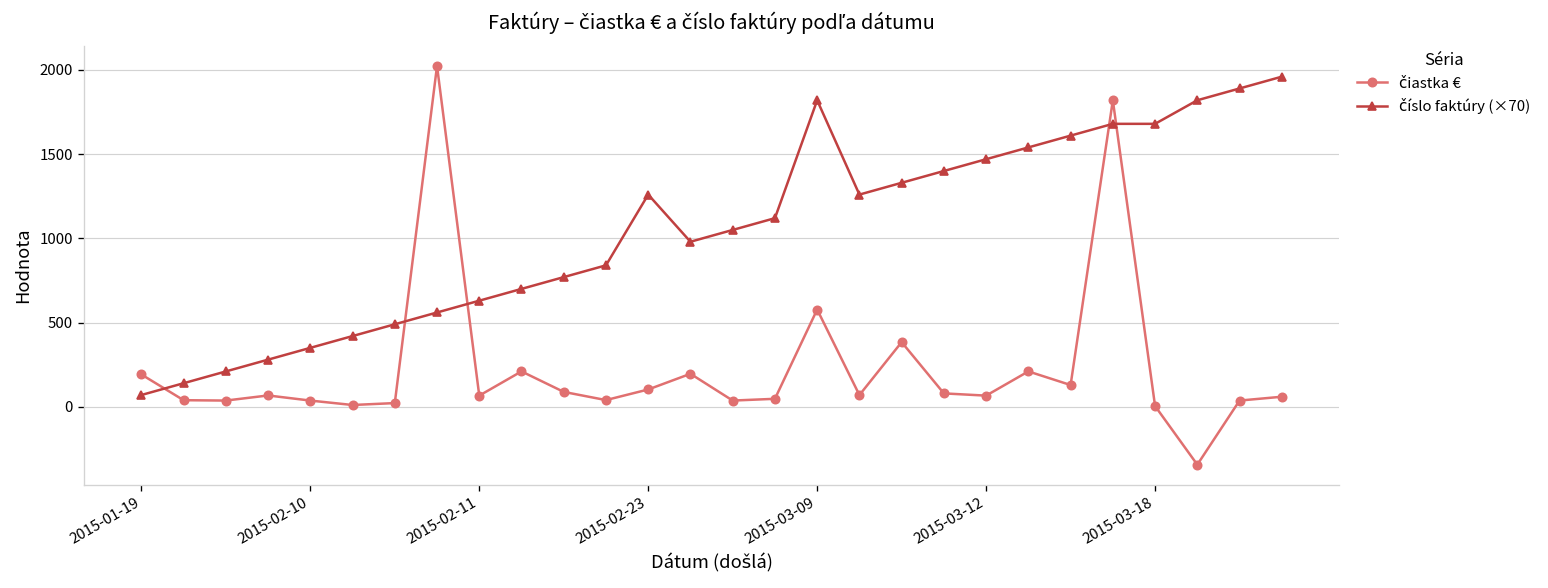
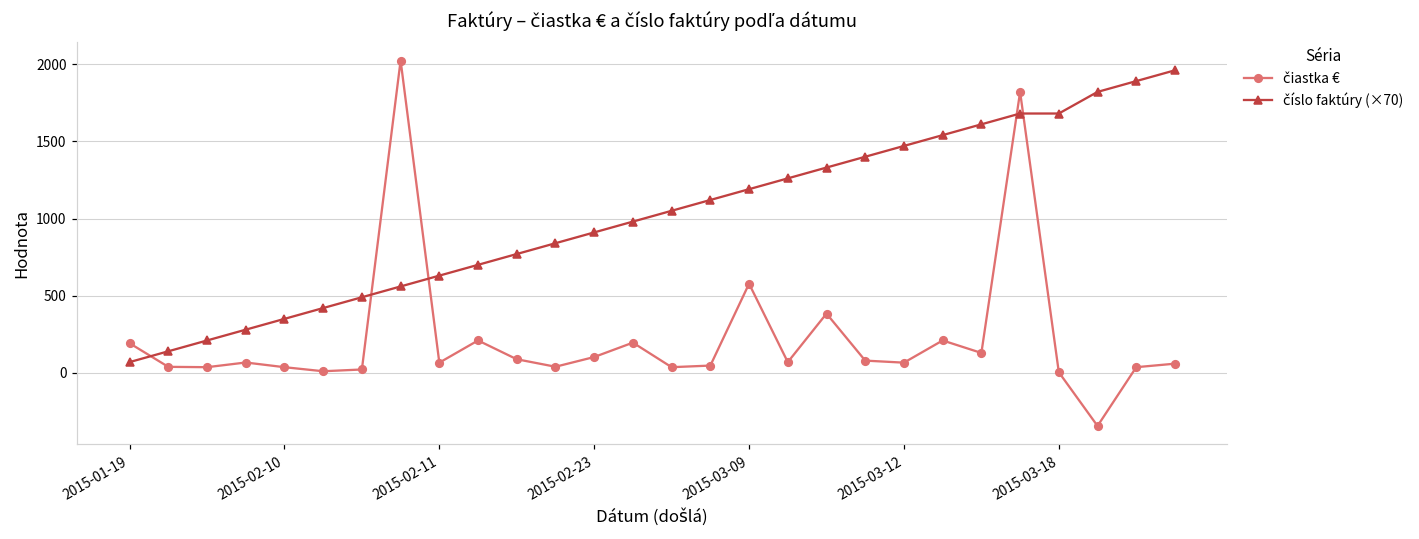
číslo faktúry (×70), 2015-02-23: 1260 -> 910
číslo faktúry (×70), 2015-03-09: 1820 -> 1190
